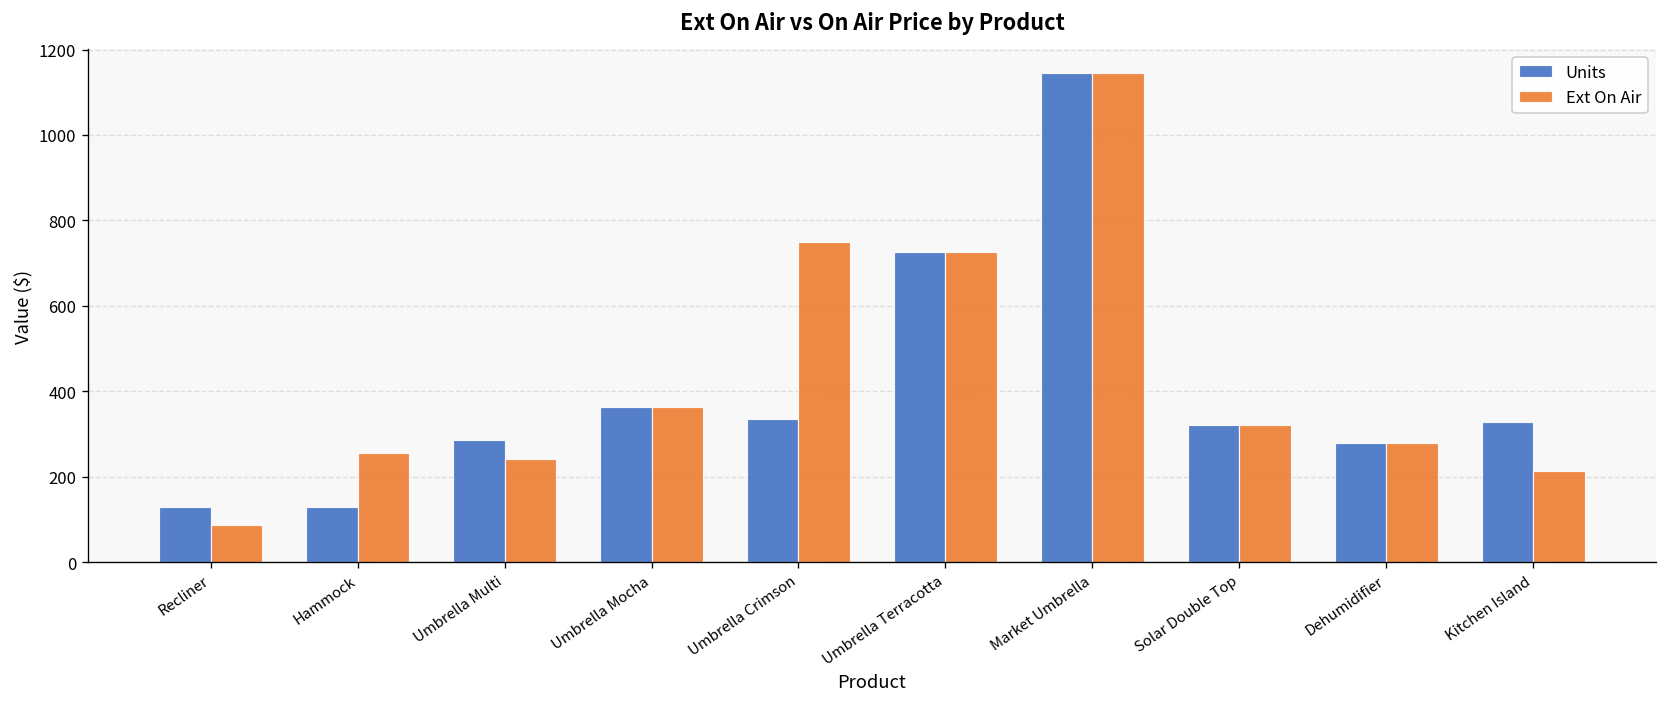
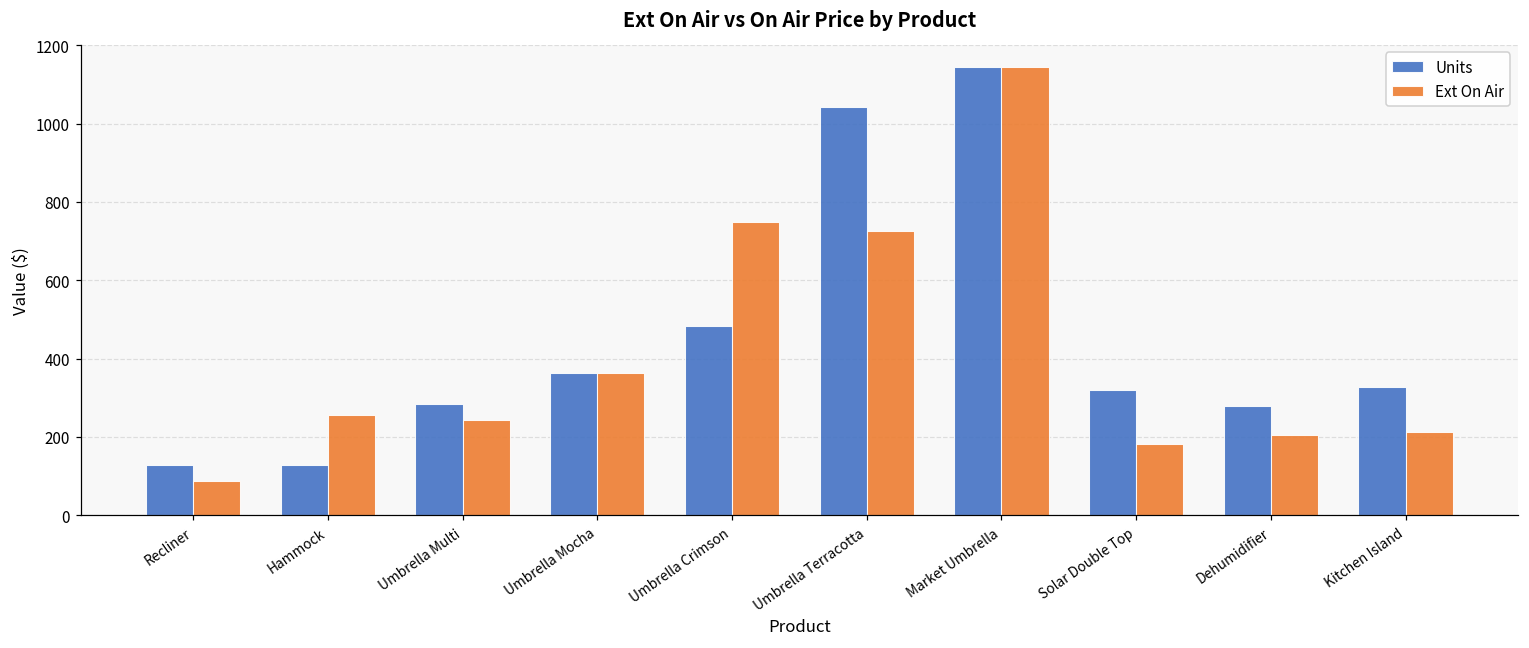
Units, Umbrella Crimson: 330 -> 480
Units, Umbrella Terracotta: 730 -> 1040
Ext On Air, Solar Double Top: 320 -> 180
Ext On Air, Dehumidifier: 280 -> 200
